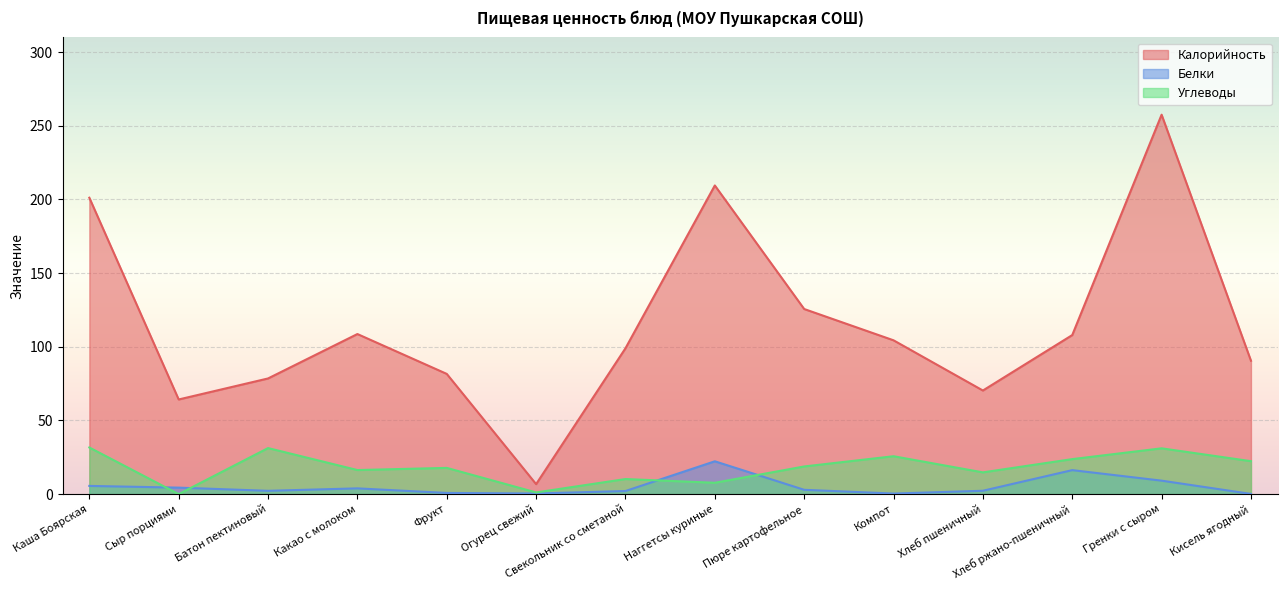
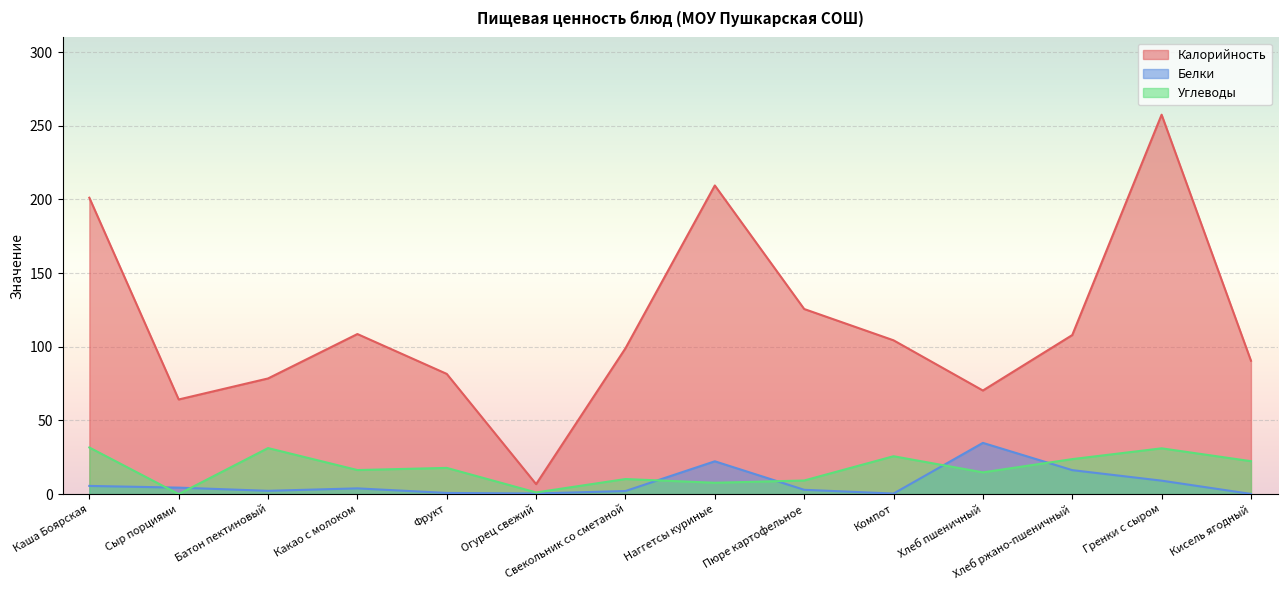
Углеводы, Пюре картофельное: 19 -> 9
Белки, Хлеб пшеничный: 2 -> 35
